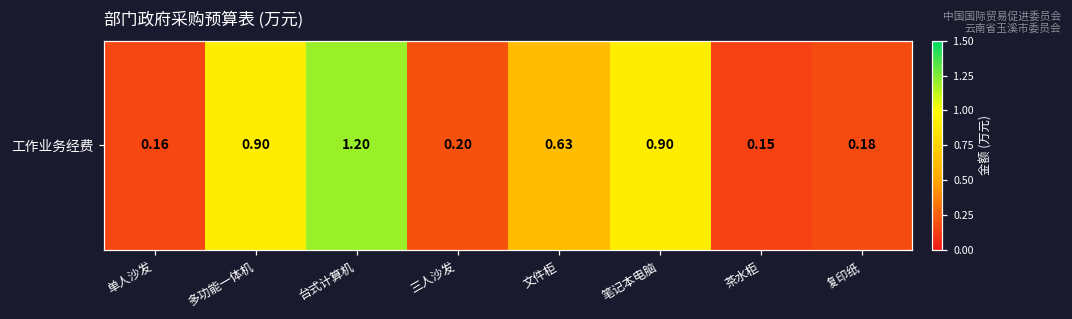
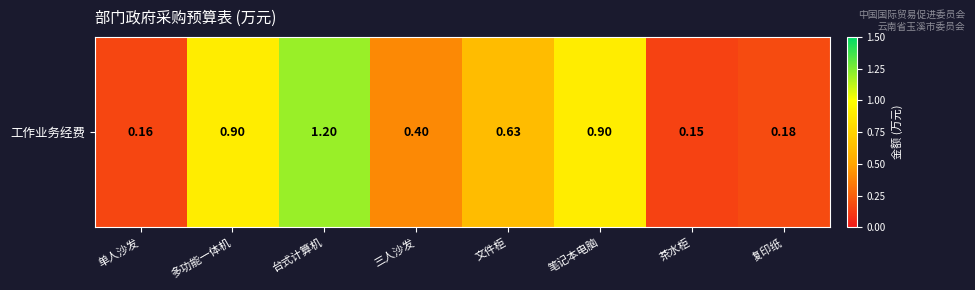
工作业务经费, 三人沙发: 0.20 -> 0.40
